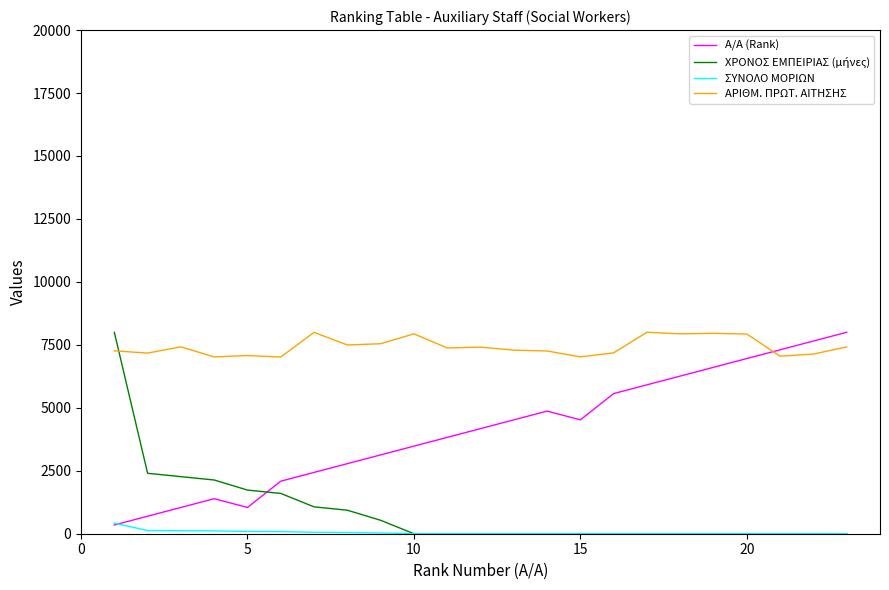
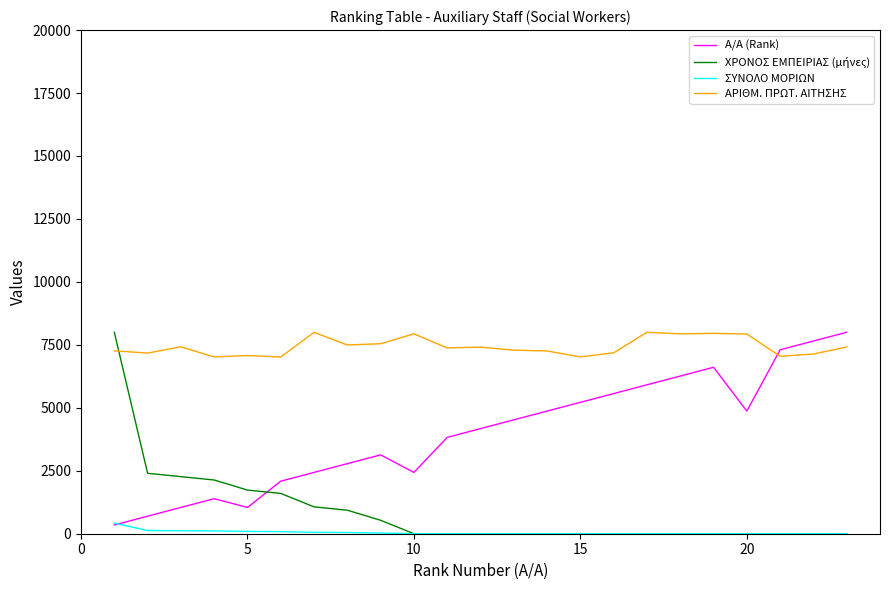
Α/Α (Rank), 10: 3500 -> 2400
Α/Α (Rank), 15: 4500 -> 5200
Α/Α (Rank), 20: 7000 -> 4900
